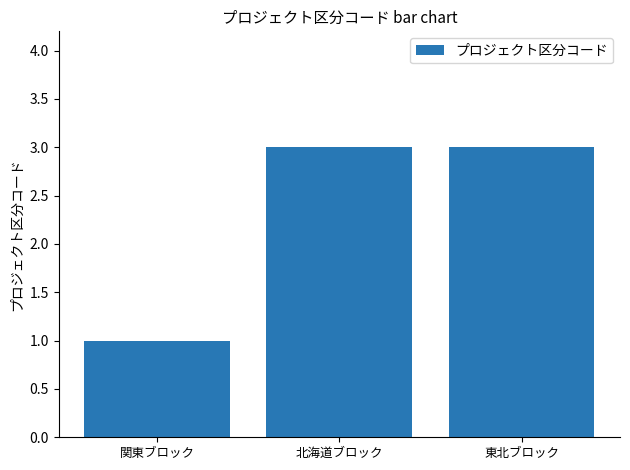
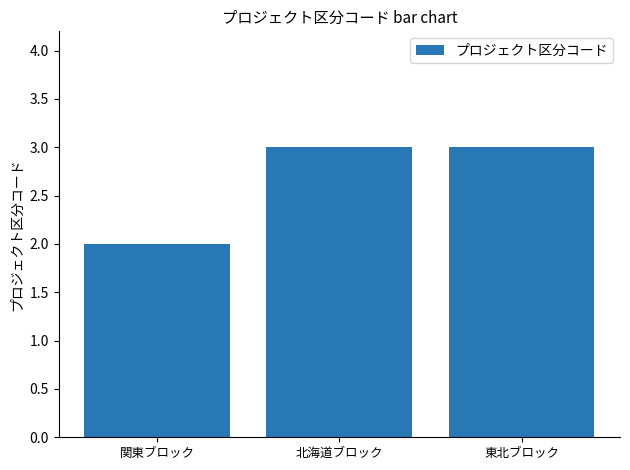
関東ブロック: 1 -> 2
